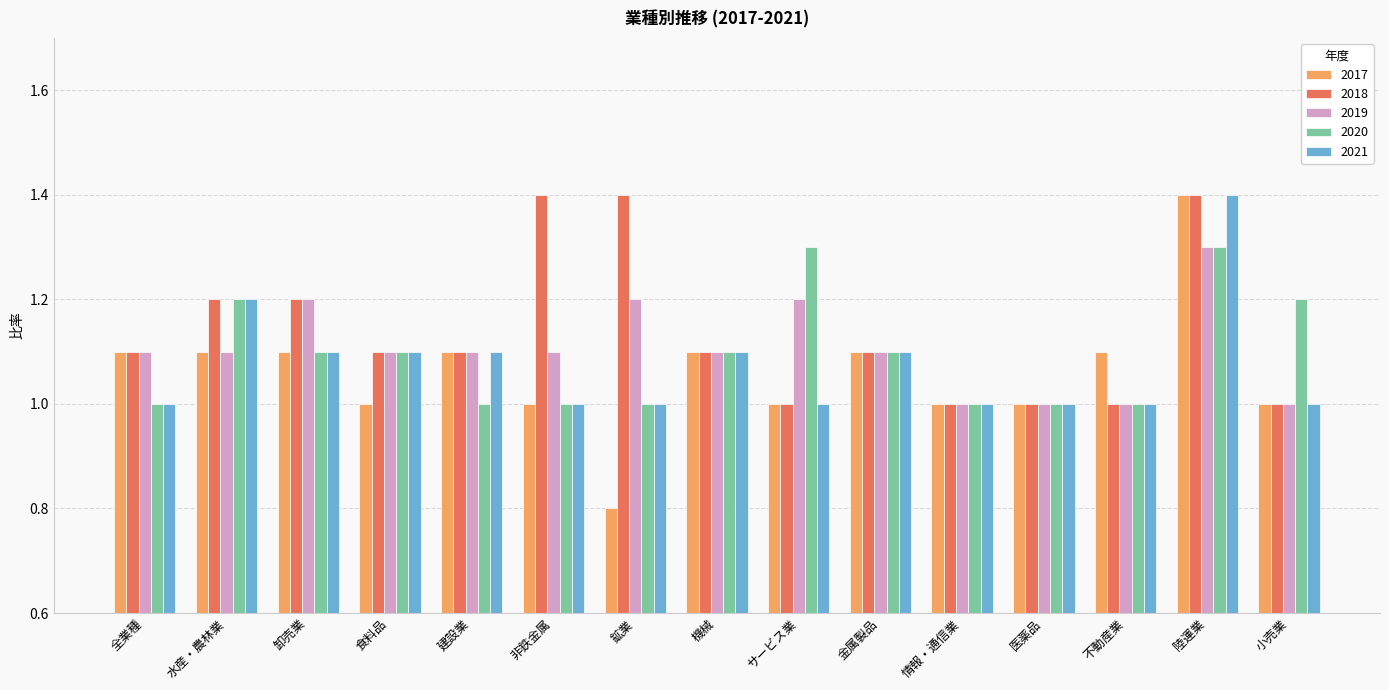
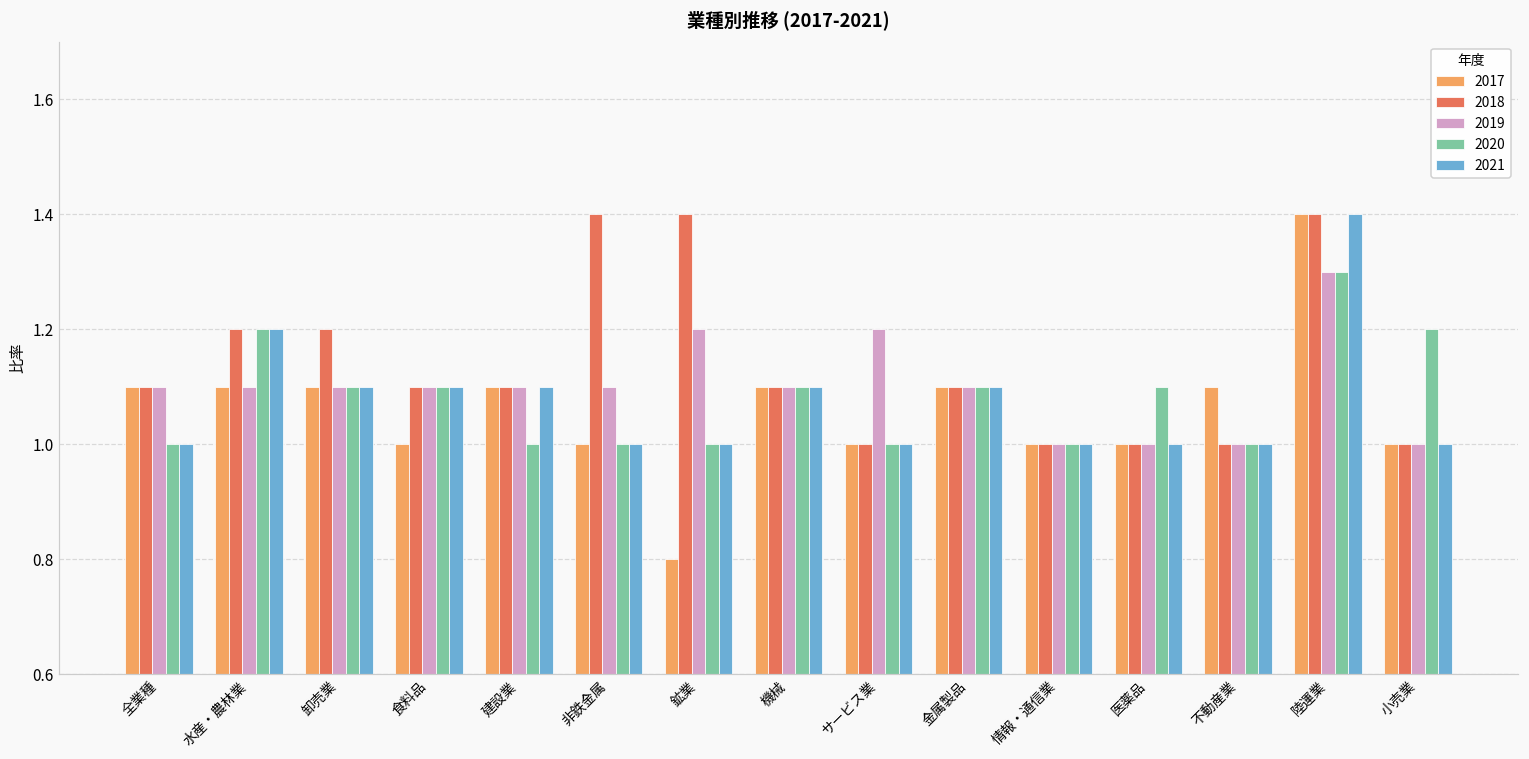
2019, 卸売業: 1.2 -> 1.1
2020, サービス業: 1.3 -> 1.0
2020, 医薬品: 1.0 -> 1.1
